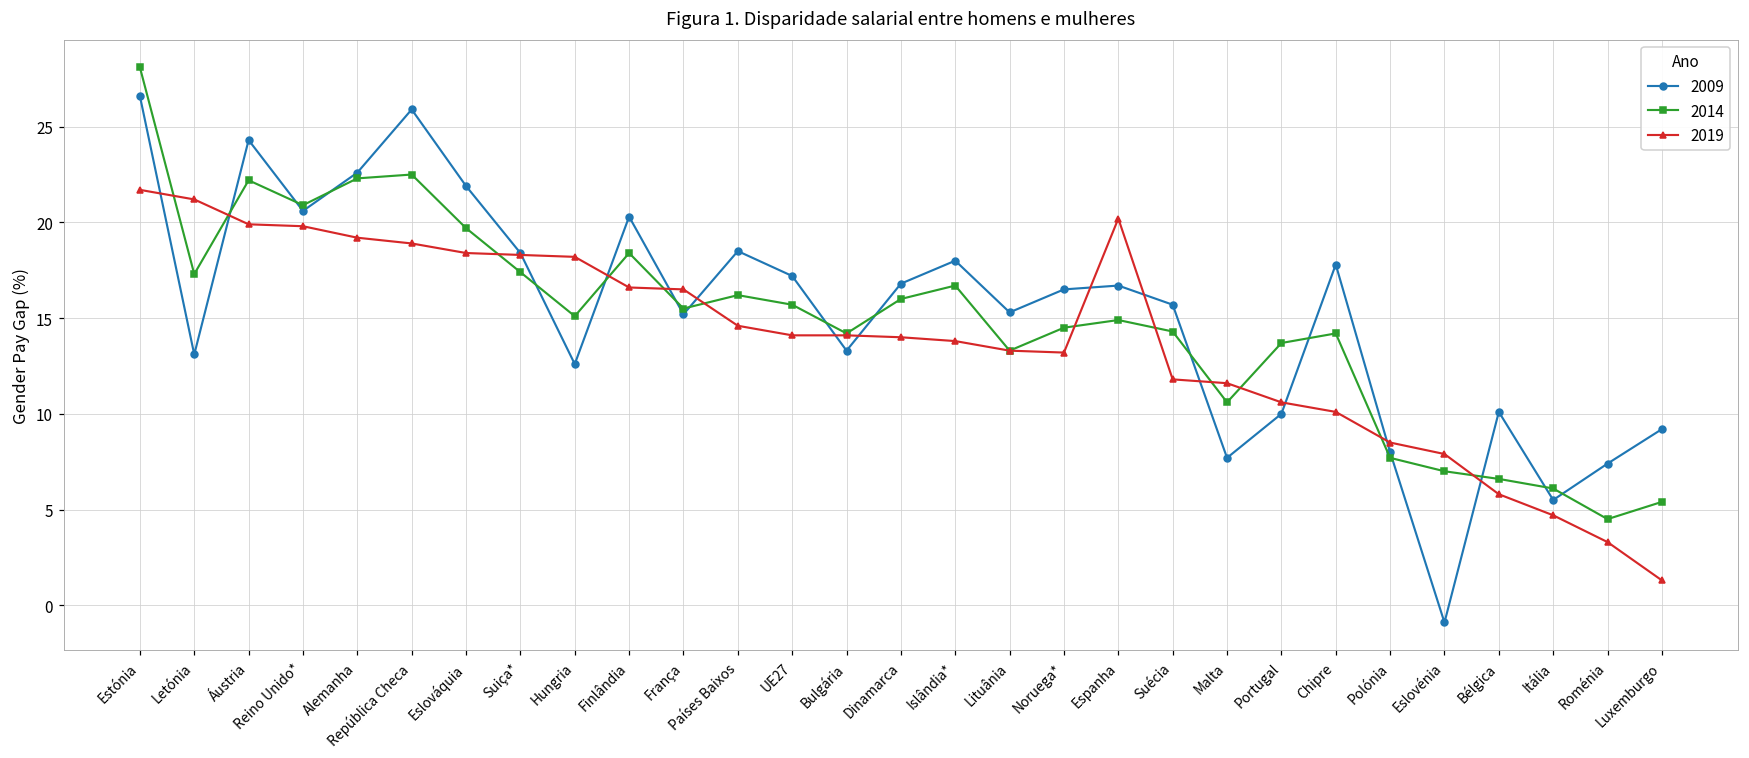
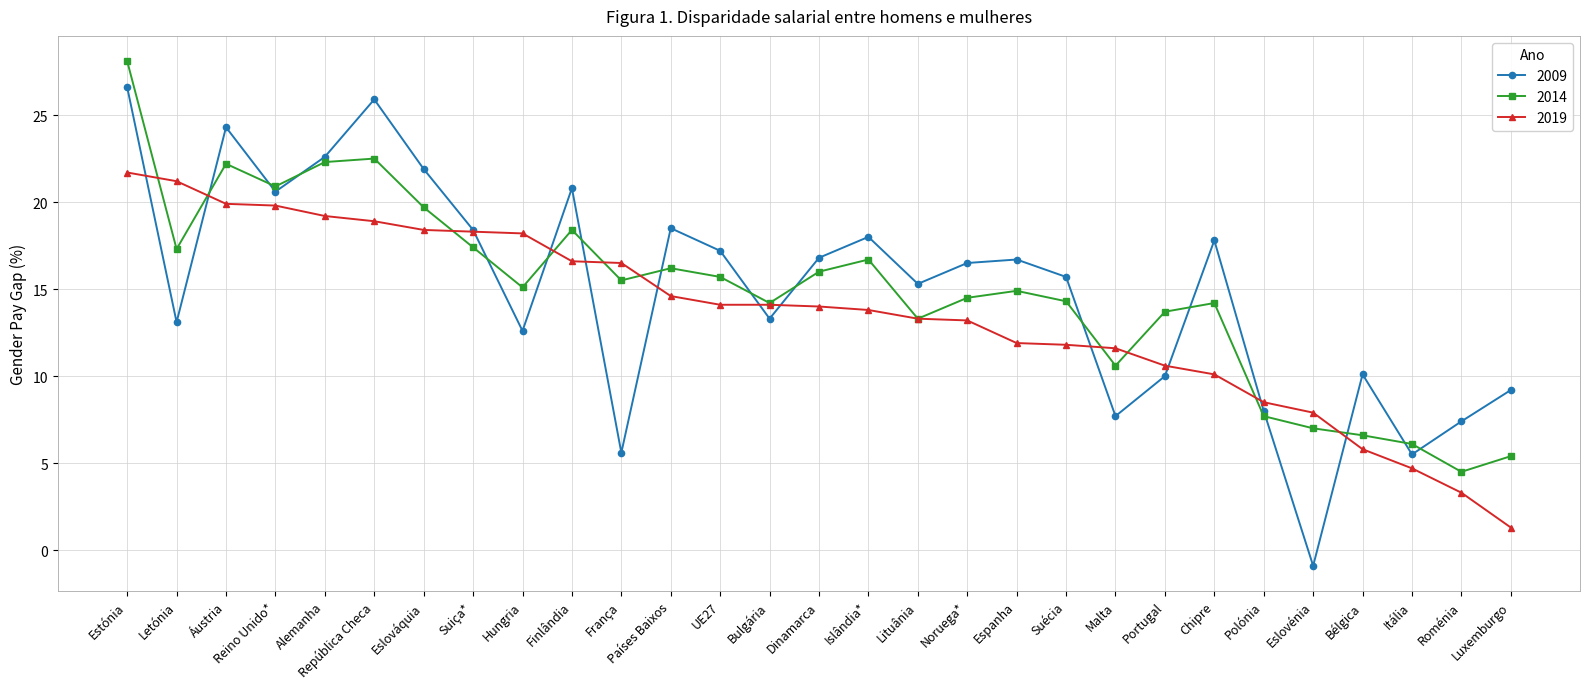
2009, Finlândia: 20.3 -> 20.8
2009, França: 15.2 -> 5.6
2019, Espanha: 20.2 -> 11.9
